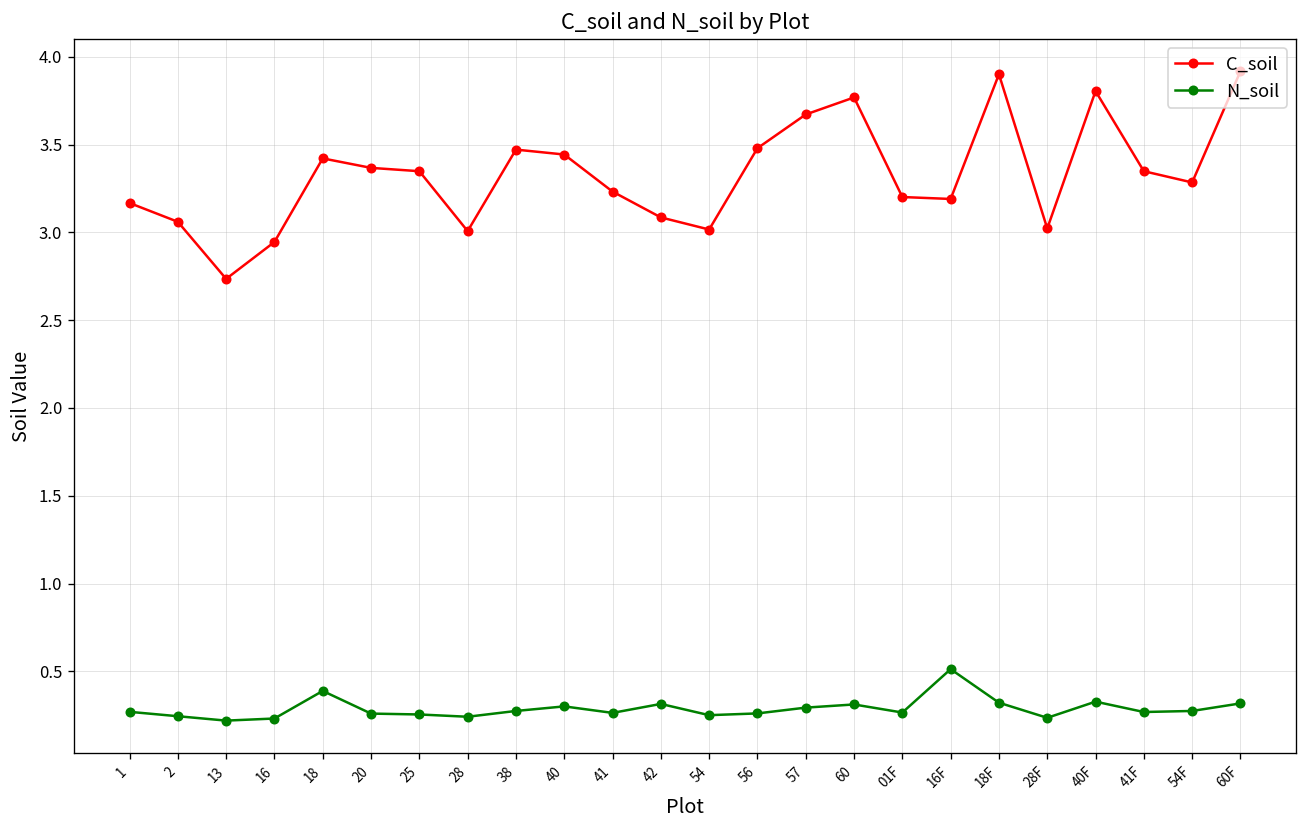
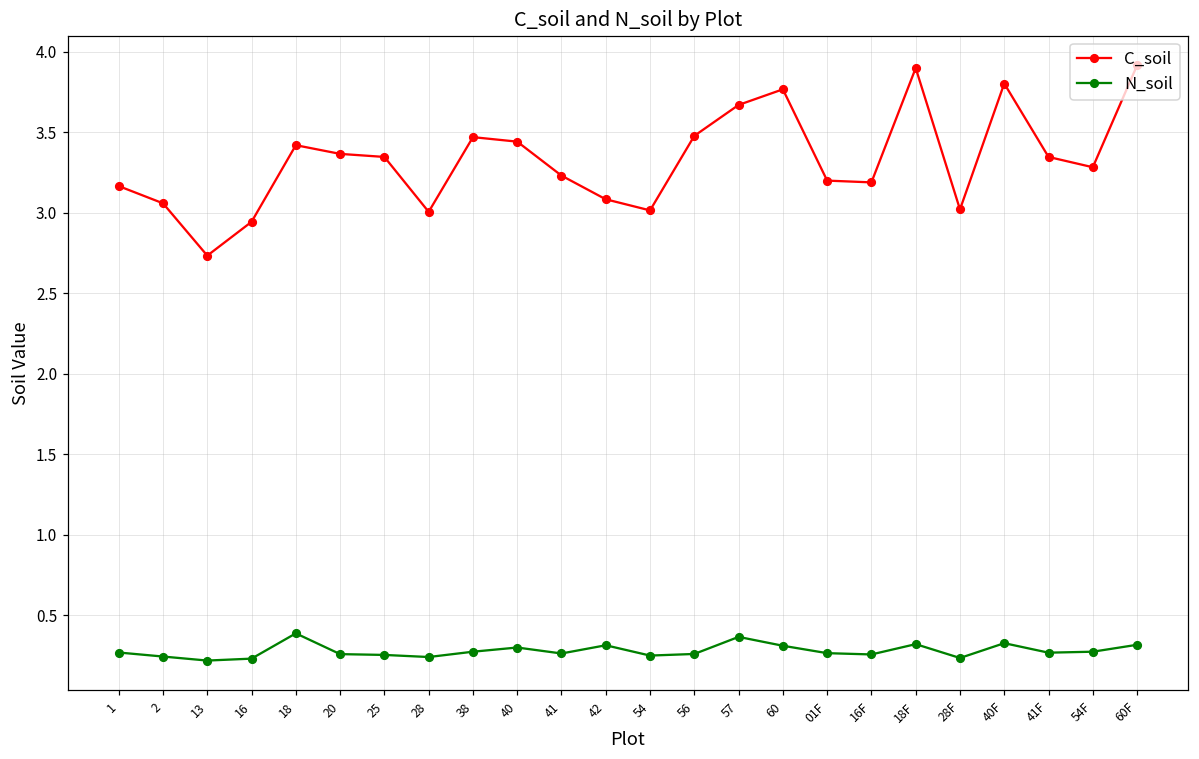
N_soil, 57: 0.29 -> 0.37
N_soil, 16F: 0.51 -> 0.26
